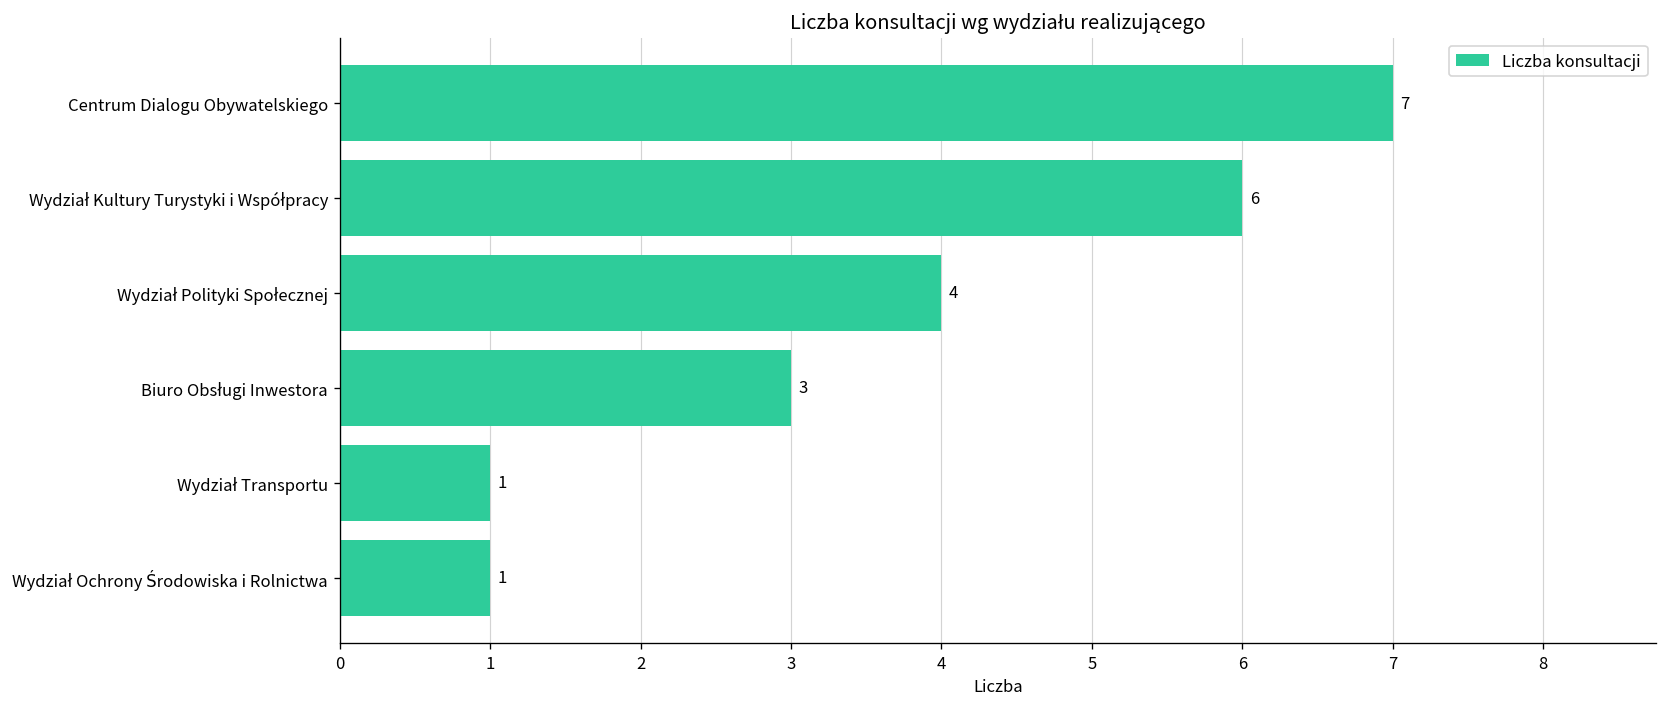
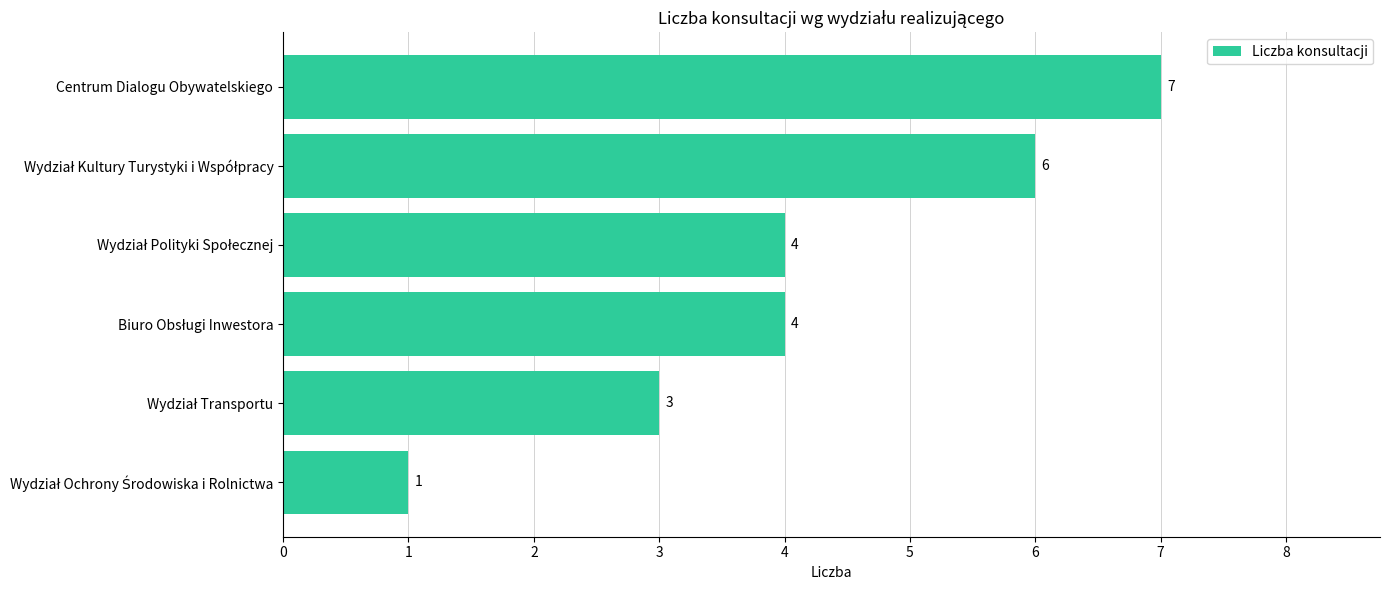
Biuro Obsługi Inwestora: 3 -> 4
Wydział Transportu: 1 -> 3
